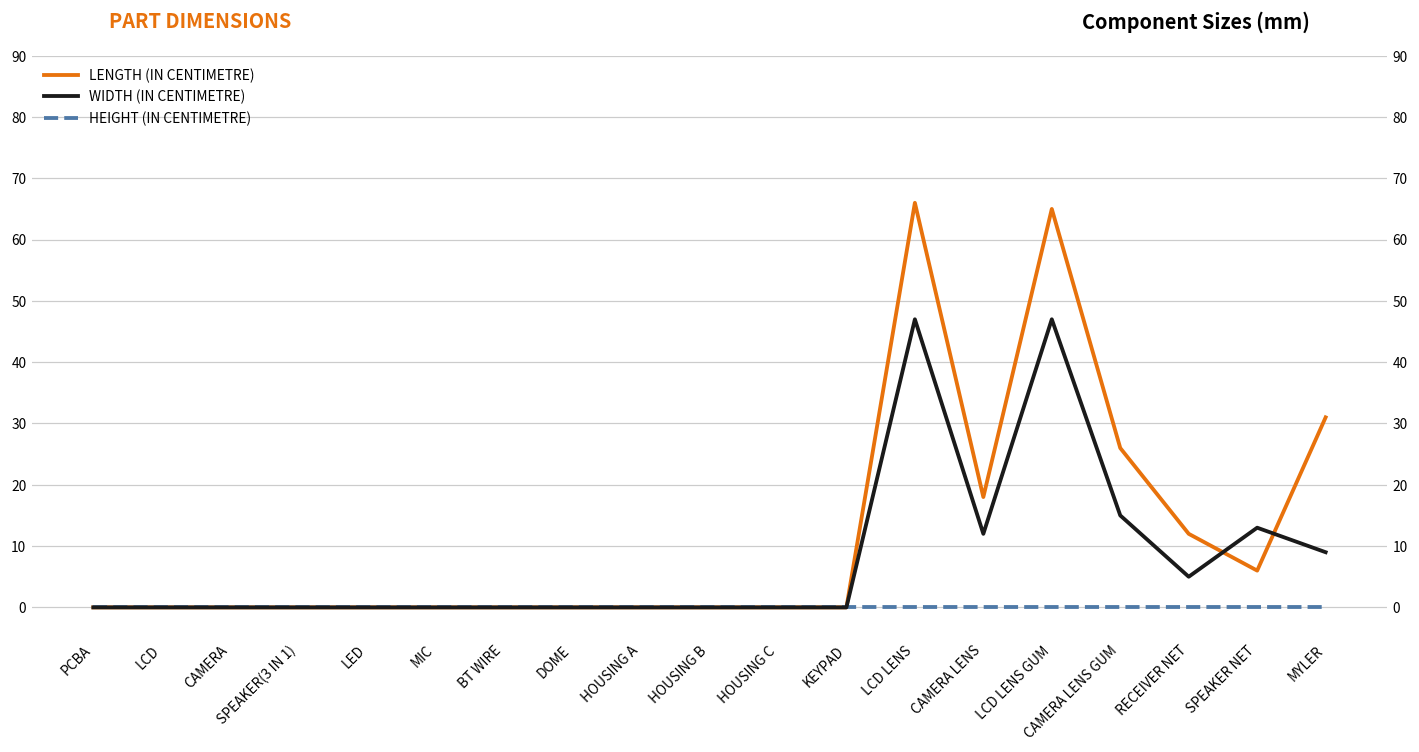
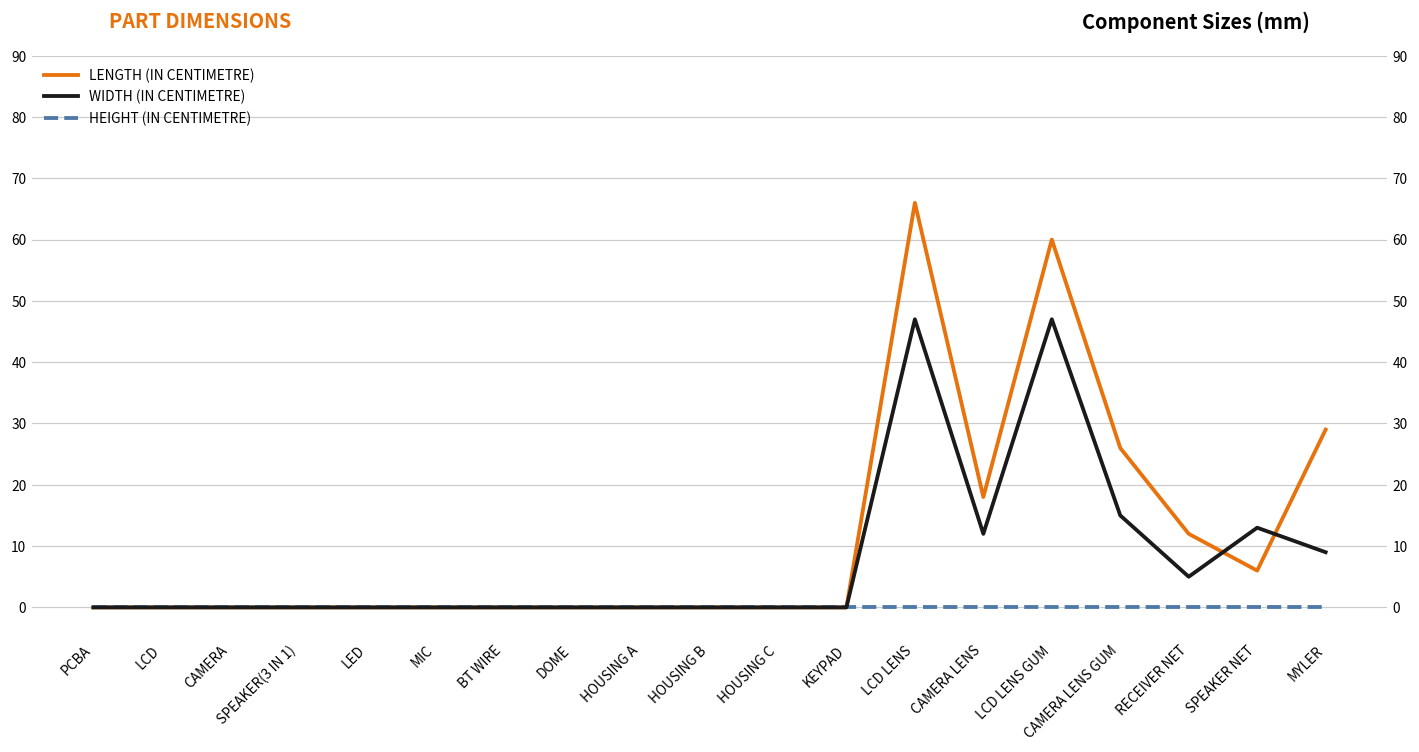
LENGTH (IN CENTIMETRE), LCD LENS GUM: 65 -> 60
LENGTH (IN CENTIMETRE), MYLER: 31 -> 29
